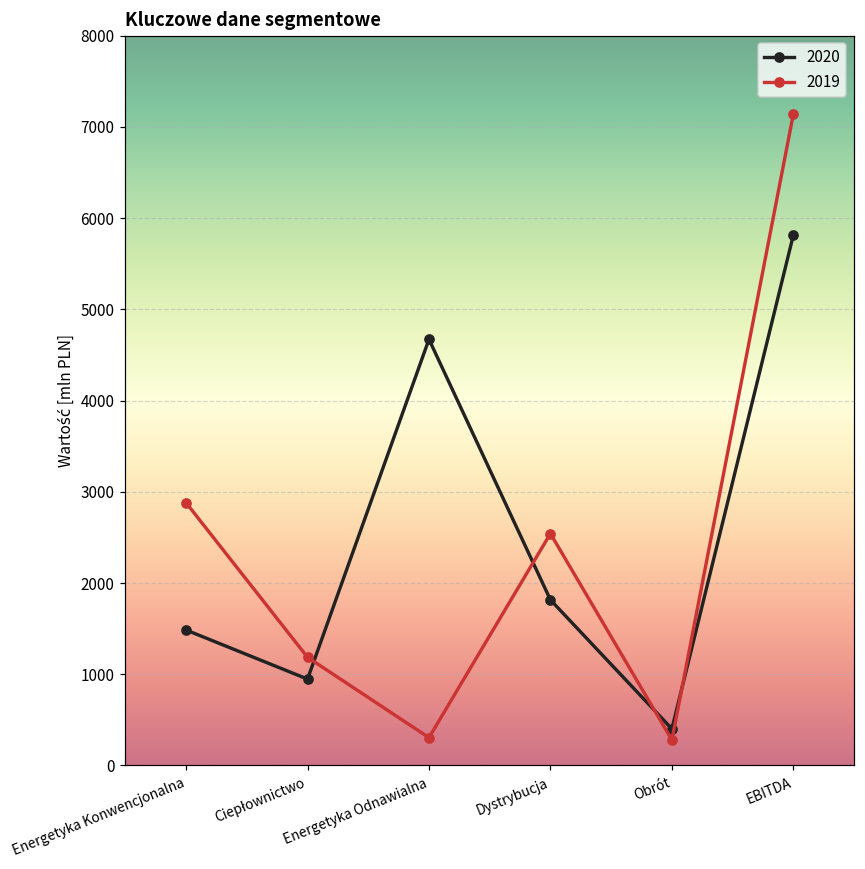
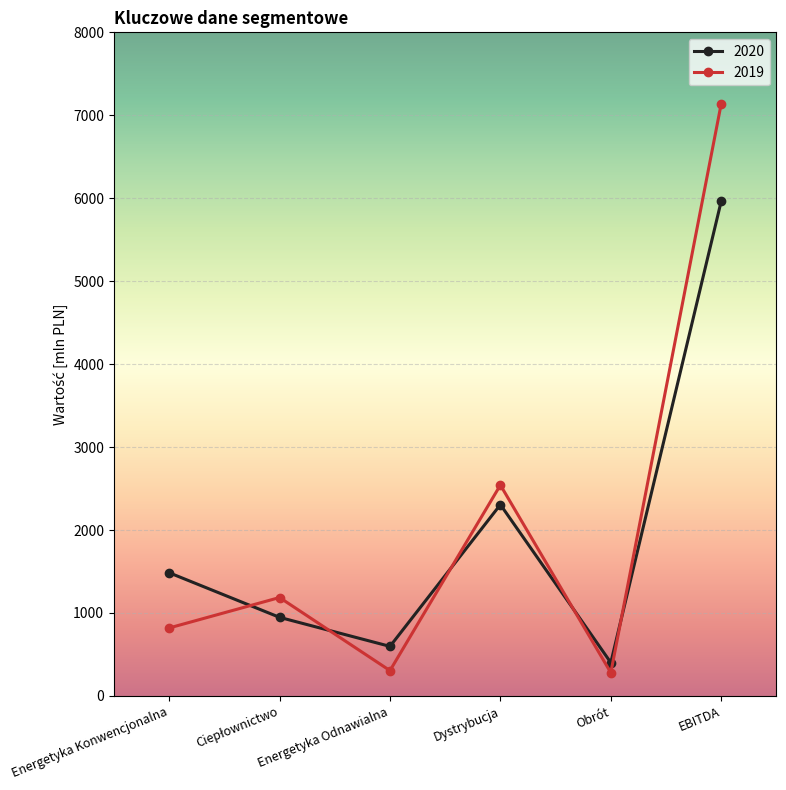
2019, Energetyka Konwencjonalna: 2900 -> 800
2020, Energetyka Odnawialna: 4700 -> 600
2020, Dystrybucja: 1800 -> 2300
2020, EBITDA: 5800 -> 6000
